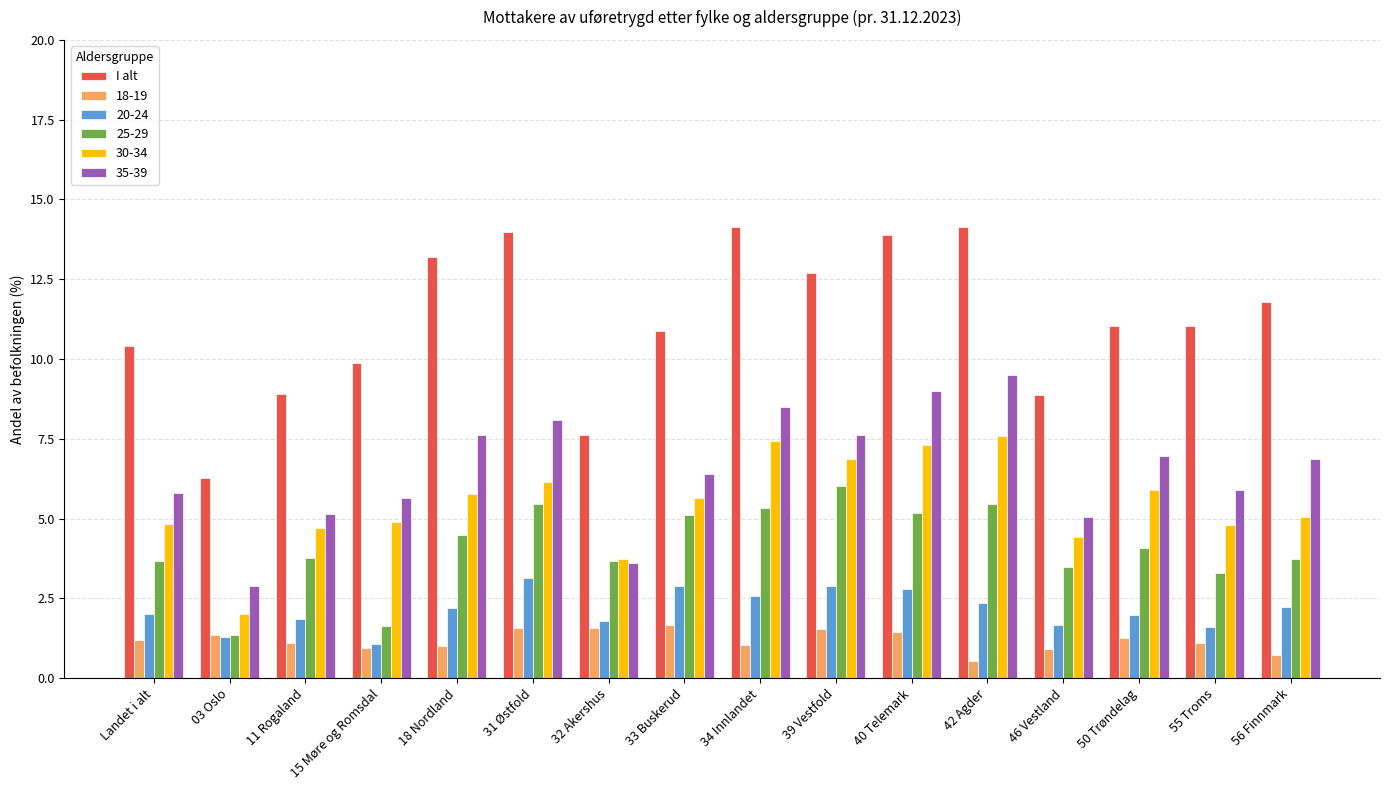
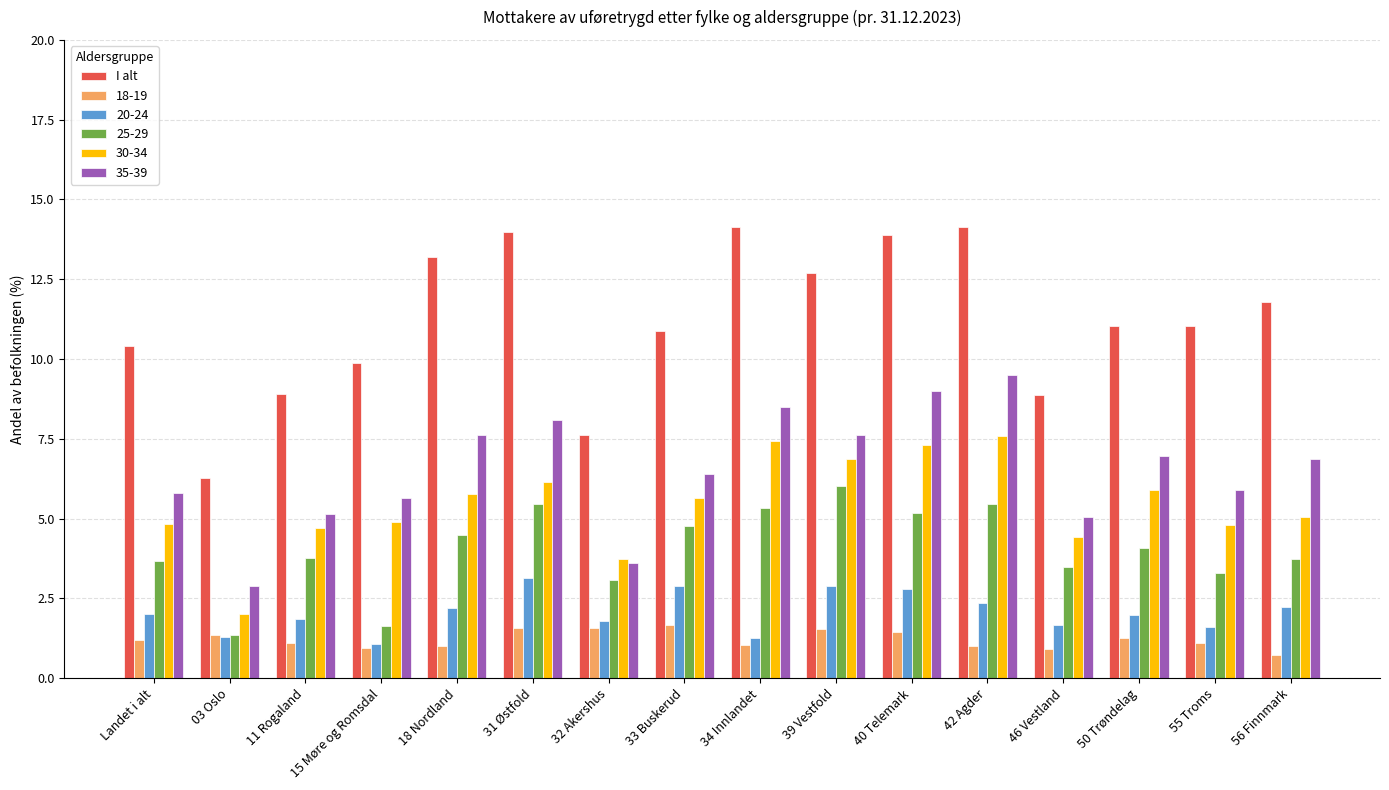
25-29, 32 Akershus: 3.7 -> 3.1
25-29, 33 Buskerud: 5.1 -> 4.8
20-24, 34 Innlandet: 2.6 -> 1.3
18-19, 42 Agder: 0.5 -> 1.0
